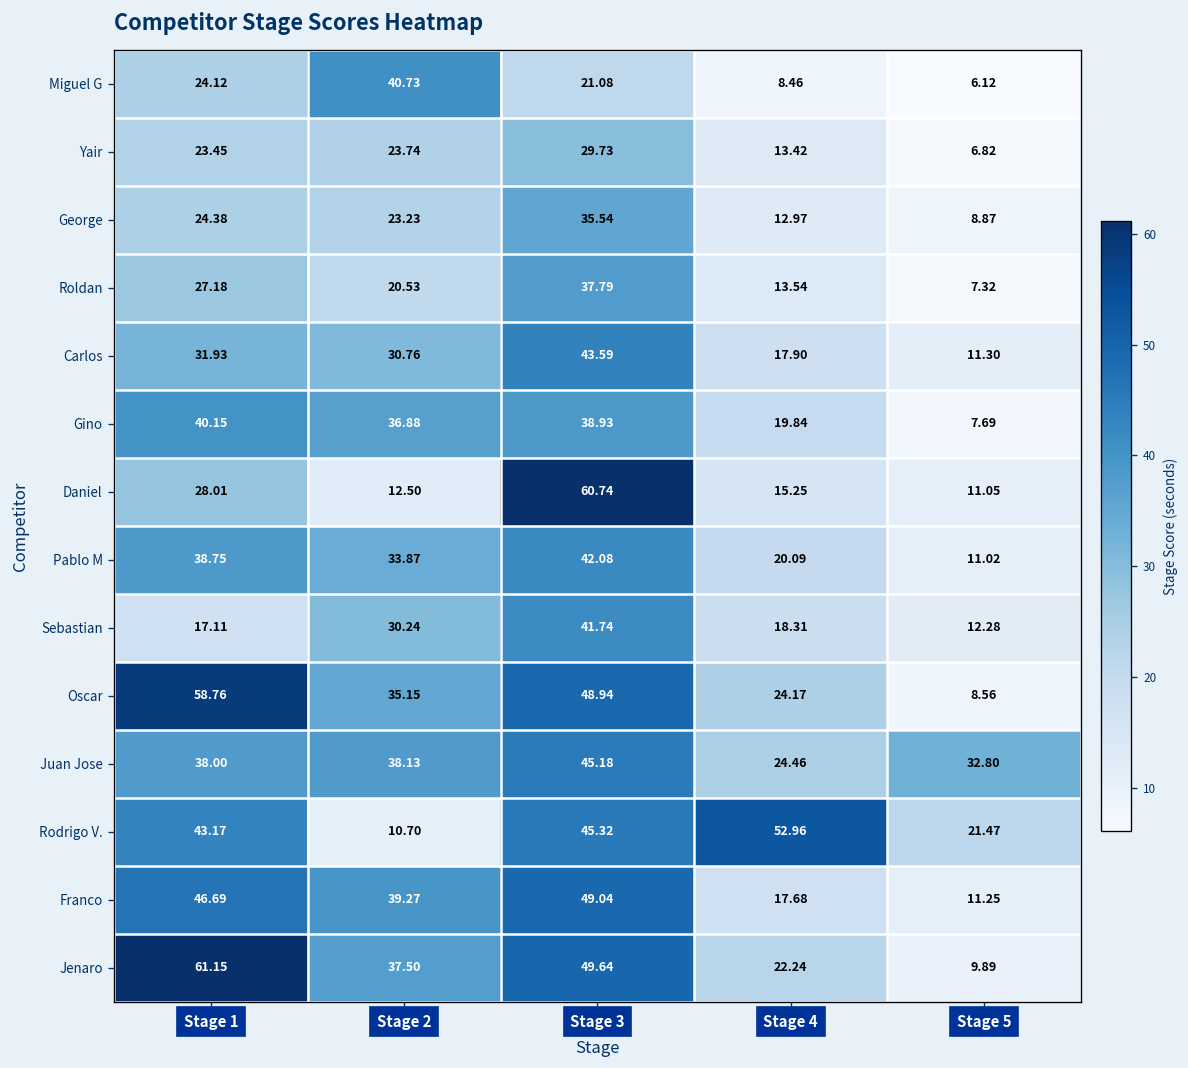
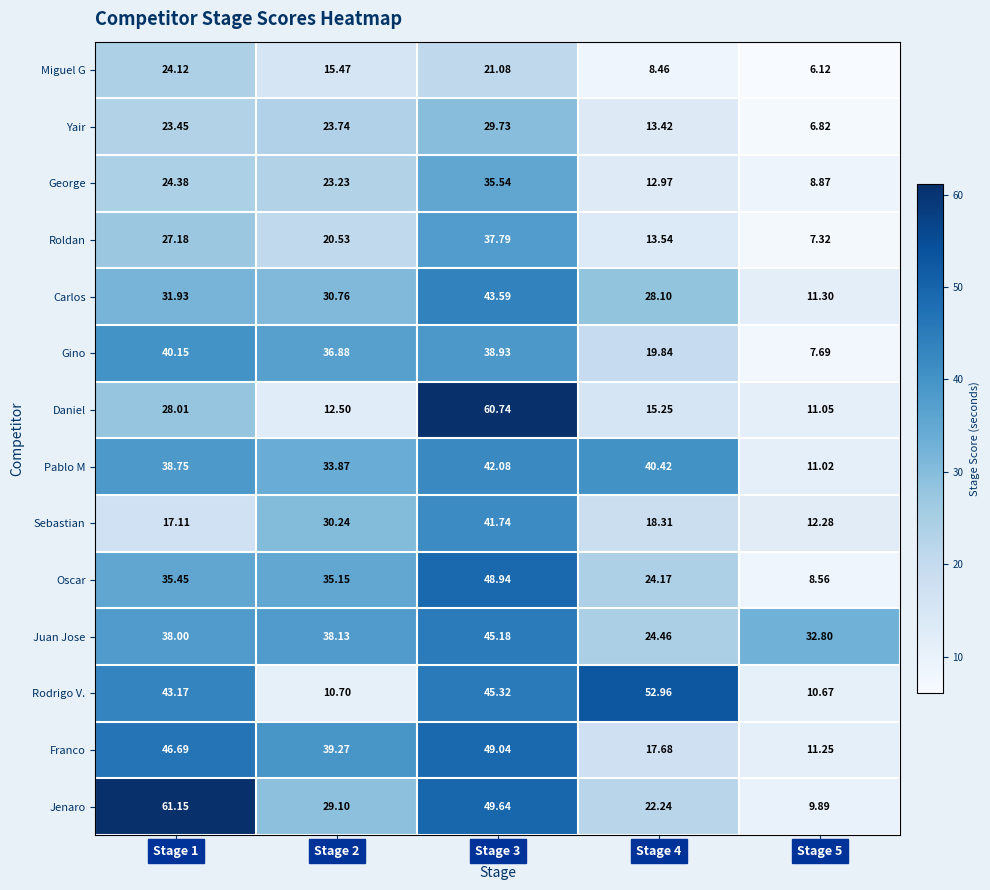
Miguel G, Stage 2: 40.73 -> 15.47
Carlos, Stage 4: 17.90 -> 28.10
Pablo M, Stage 4: 20.09 -> 40.42
Oscar, Stage 1: 58.76 -> 35.45
Rodrigo V., Stage 5: 21.47 -> 10.67
Jenaro, Stage 2: 37.50 -> 29.10
